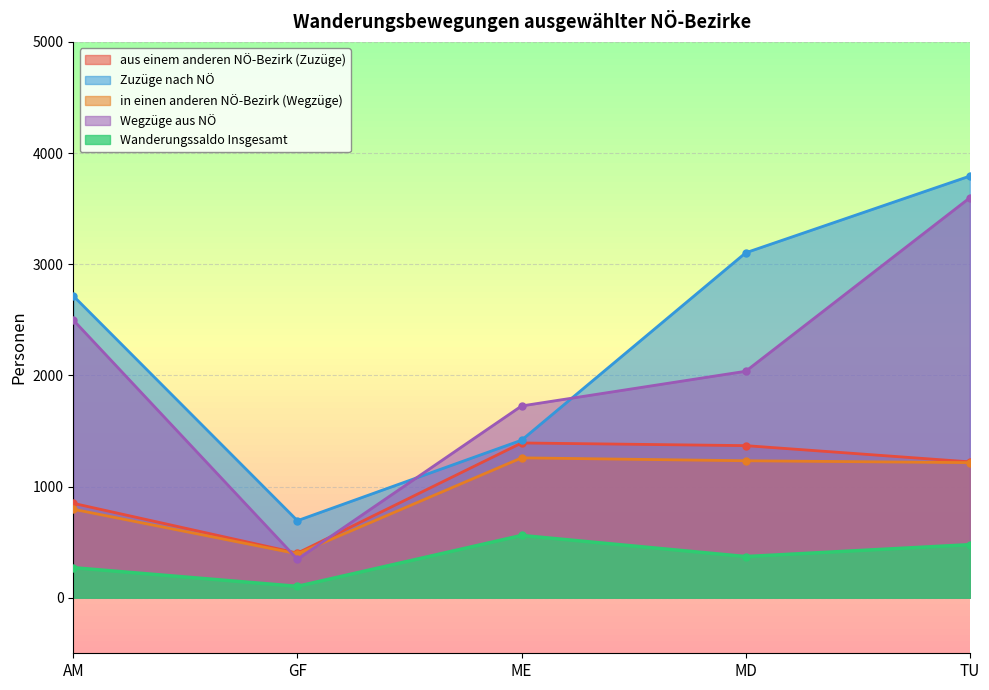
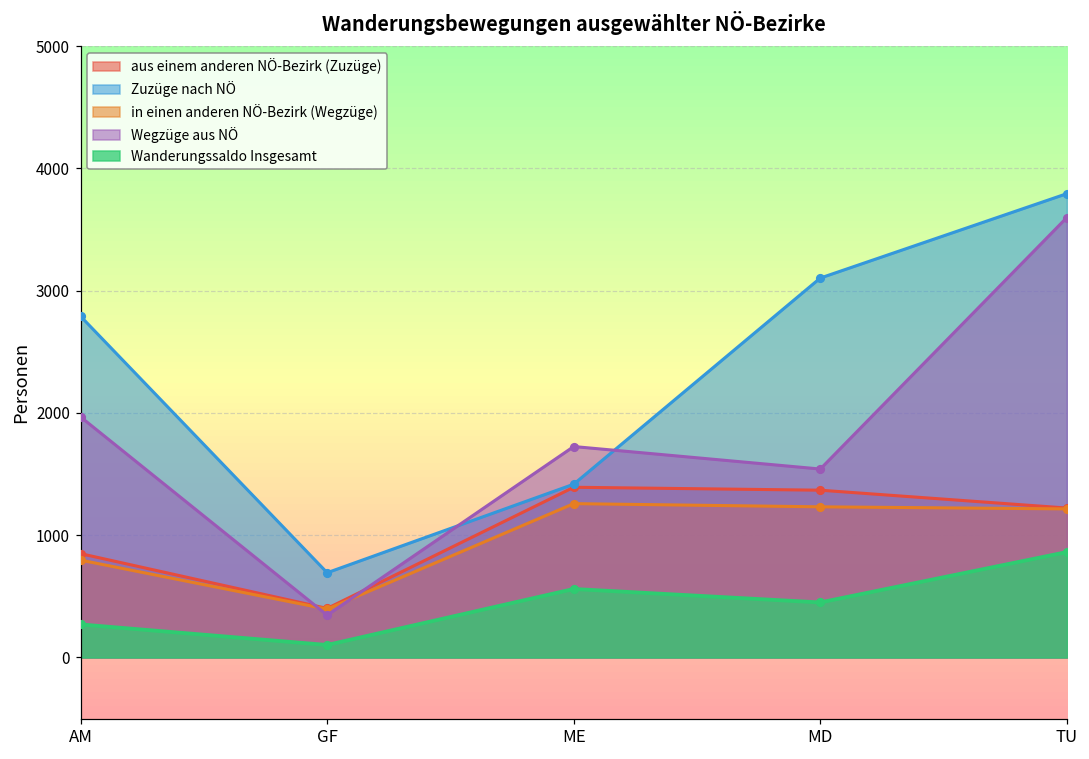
Zuzüge nach NÖ, AM: 2720 -> 2790
Wegzüge aus NÖ, AM: 2500 -> 1970
Wegzüge aus NÖ, MD: 2040 -> 1540
Wanderungssaldo Insgesamt, MD: 370 -> 450
Wanderungssaldo Insgesamt, TU: 480 -> 860
